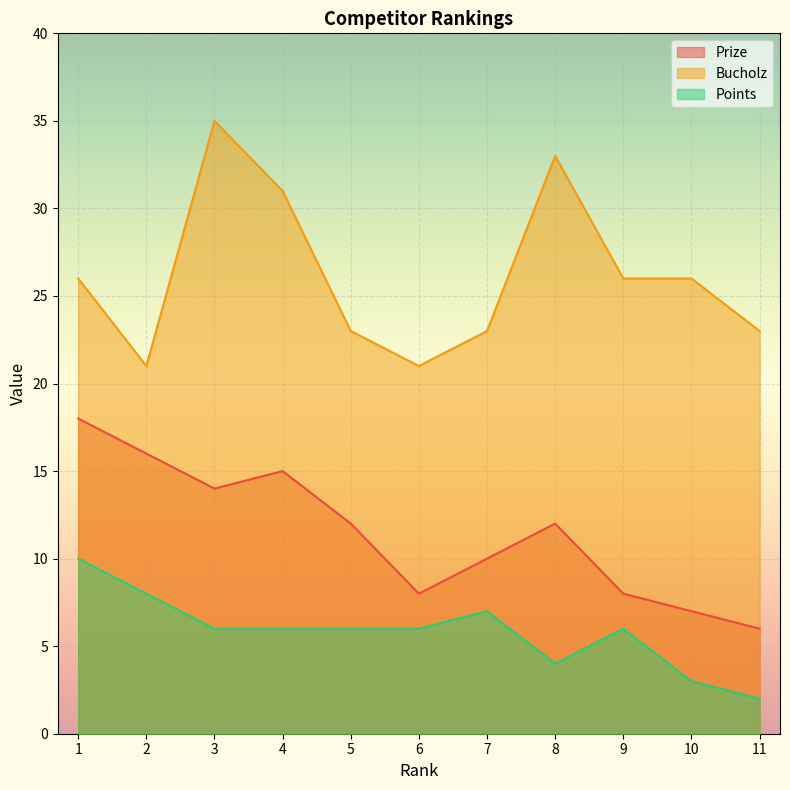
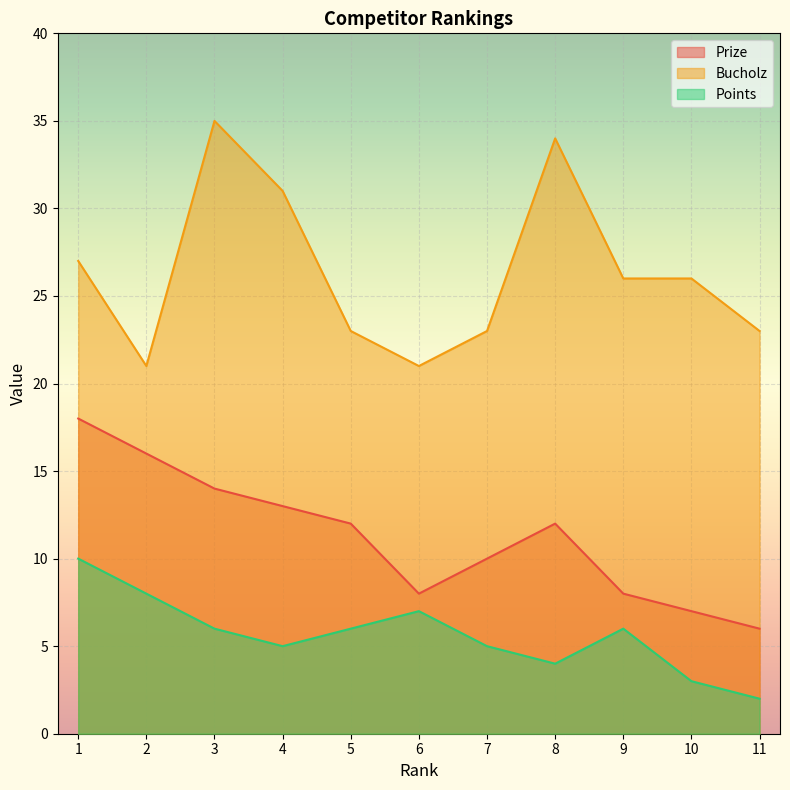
Bucholz, 1: 26 -> 27
Prize, 4: 15 -> 13
Points, 4: 6 -> 5
Points, 6: 6 -> 7
Points, 7: 7 -> 5
Bucholz, 8: 33 -> 34
